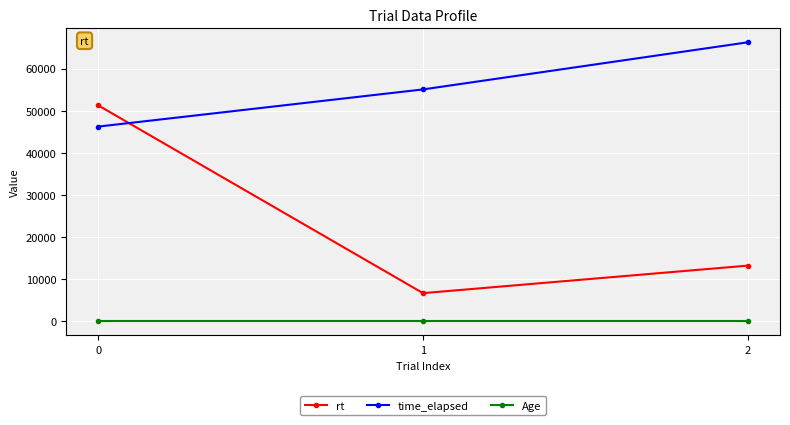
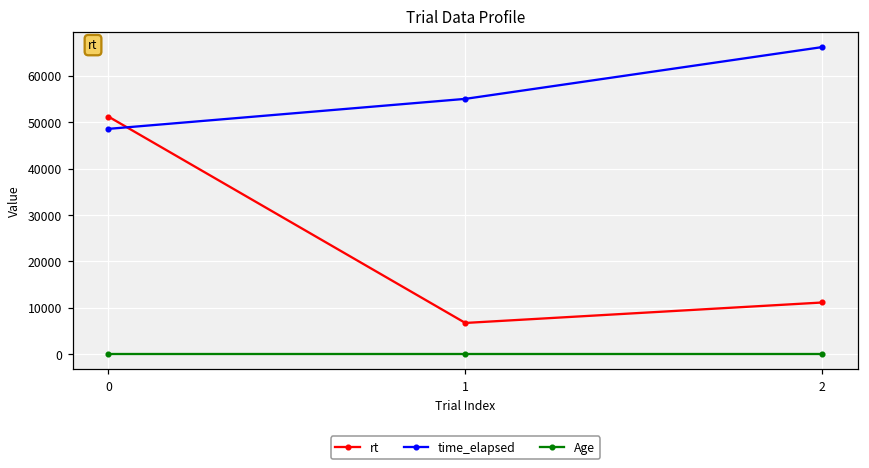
time_elapsed, 0: 46000 -> 49000
rt, 2: 13000 -> 11000
